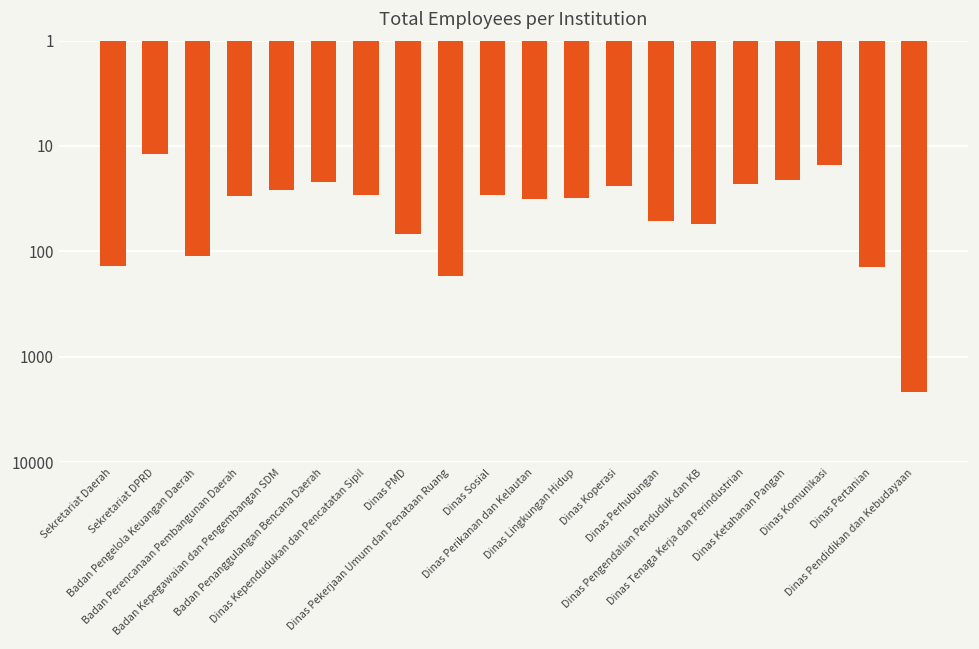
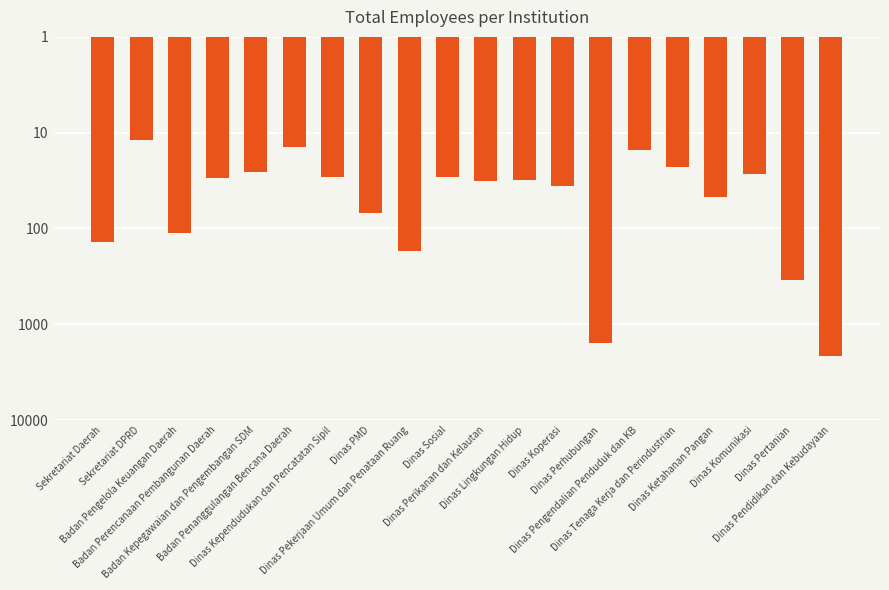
Badan Penanggulangan Bencana Daerah: 22 -> 14
Dinas Koperasi: 24 -> 36
Dinas Perhubungan: 50 -> 1600
Dinas Pengendalian Penduduk dan KB: 60 -> 15
Dinas Ketahanan Pangan: 21 -> 50
Dinas Komunikasi: 15 -> 27
Dinas Pertanian: 140 -> 340
